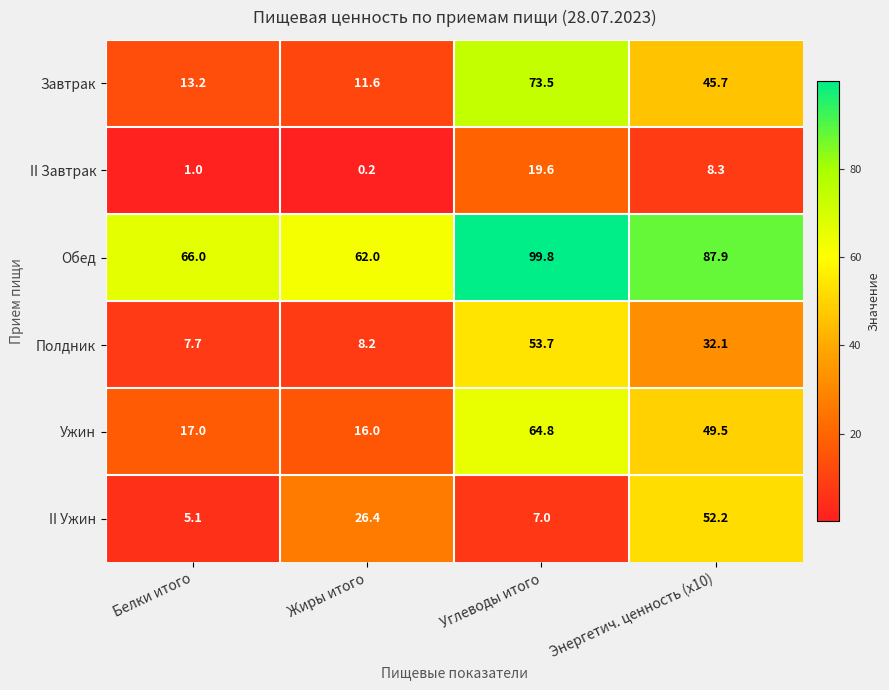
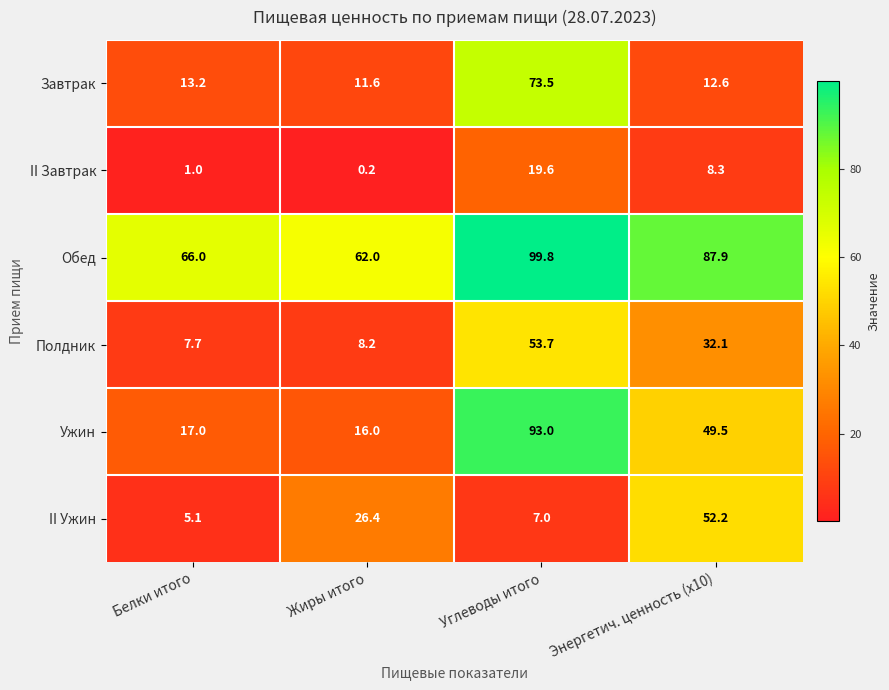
Завтрак, Энергетич. ценность (x10): 45.7 -> 12.6
Ужин, Углеводы итого: 64.8 -> 93.0
